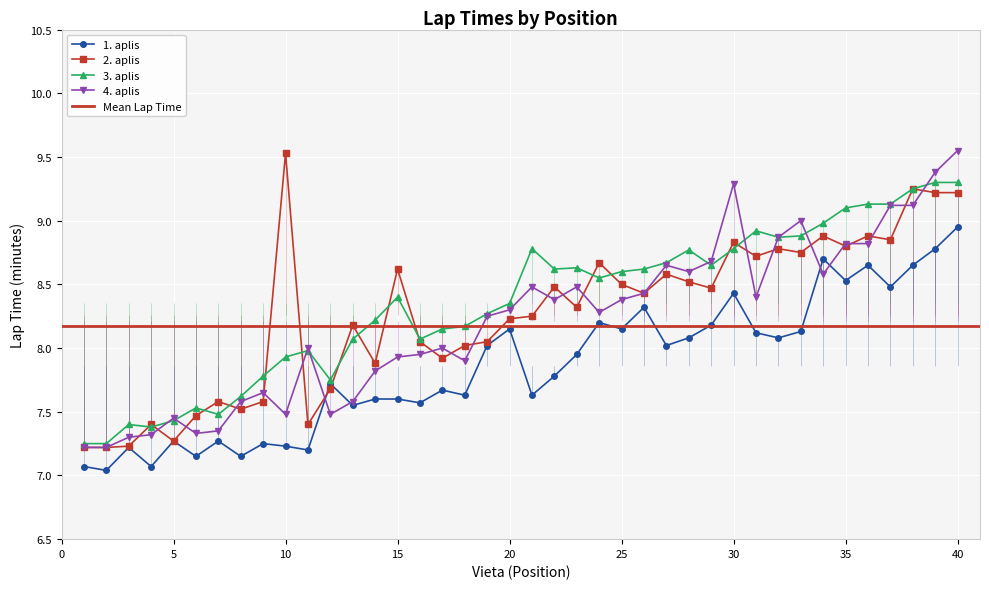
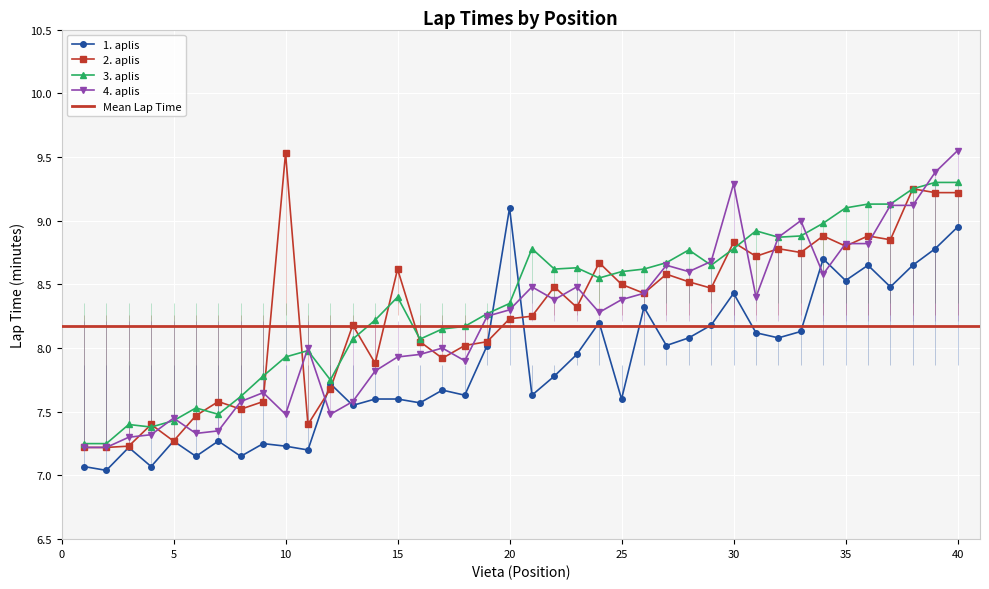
1. aplis, 20: 8.15 -> 9.10
1. aplis, 25: 8.15 -> 7.60
